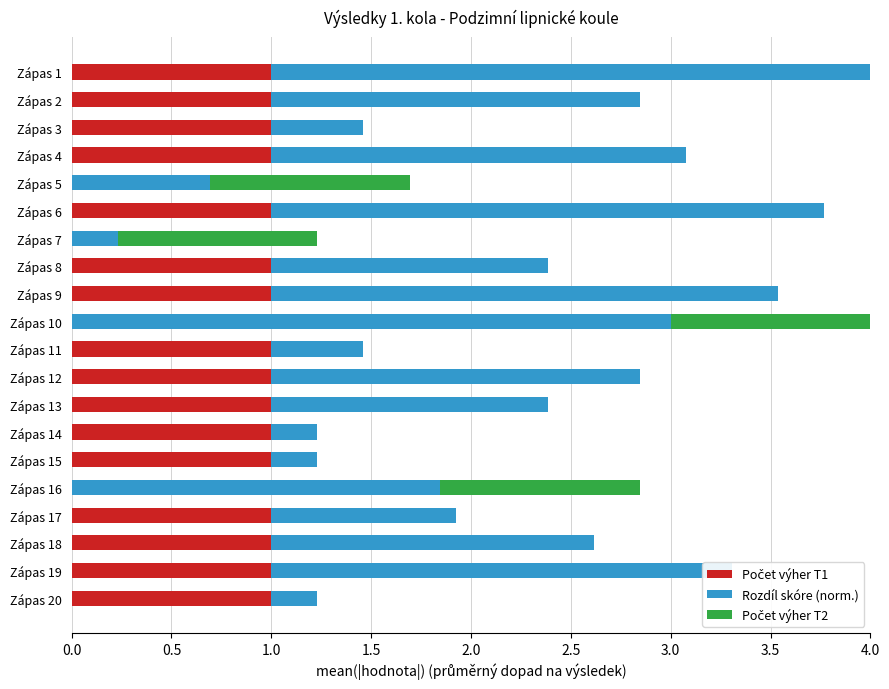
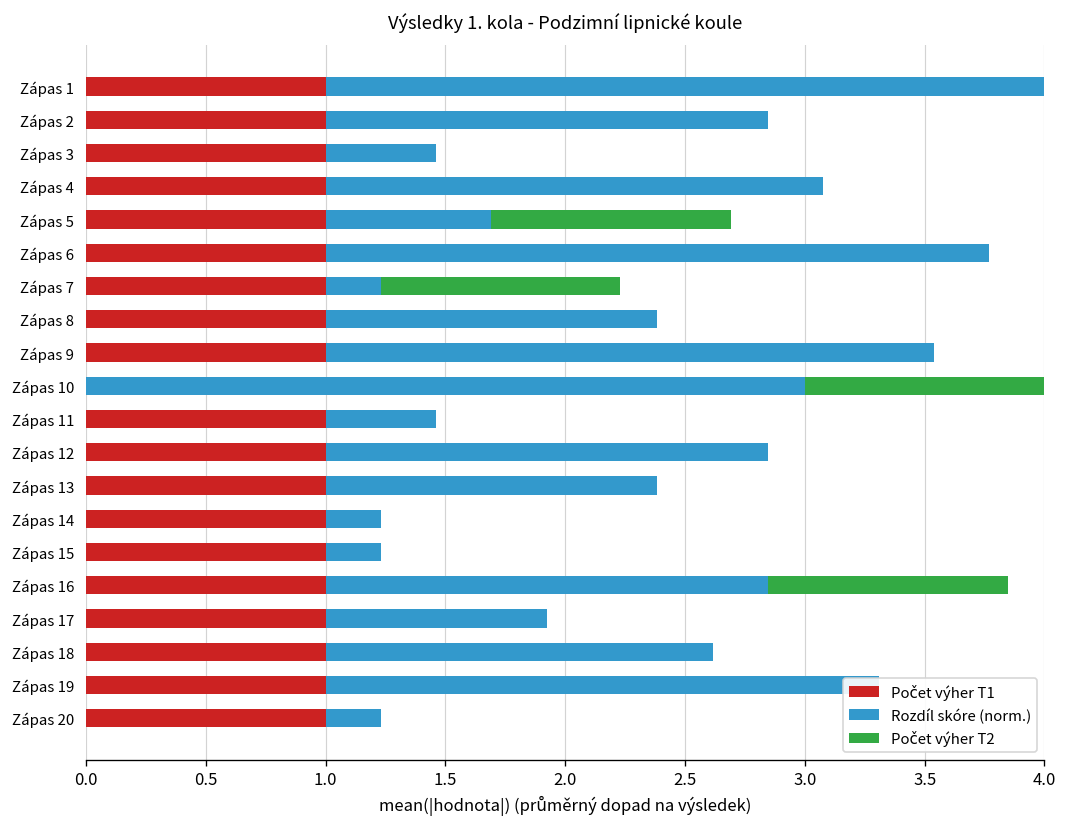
Počet výher T1, Zápas 5: 0 -> 1
Počet výher T1, Zápas 7: 0 -> 1
Počet výher T1, Zápas 16: 0 -> 1
